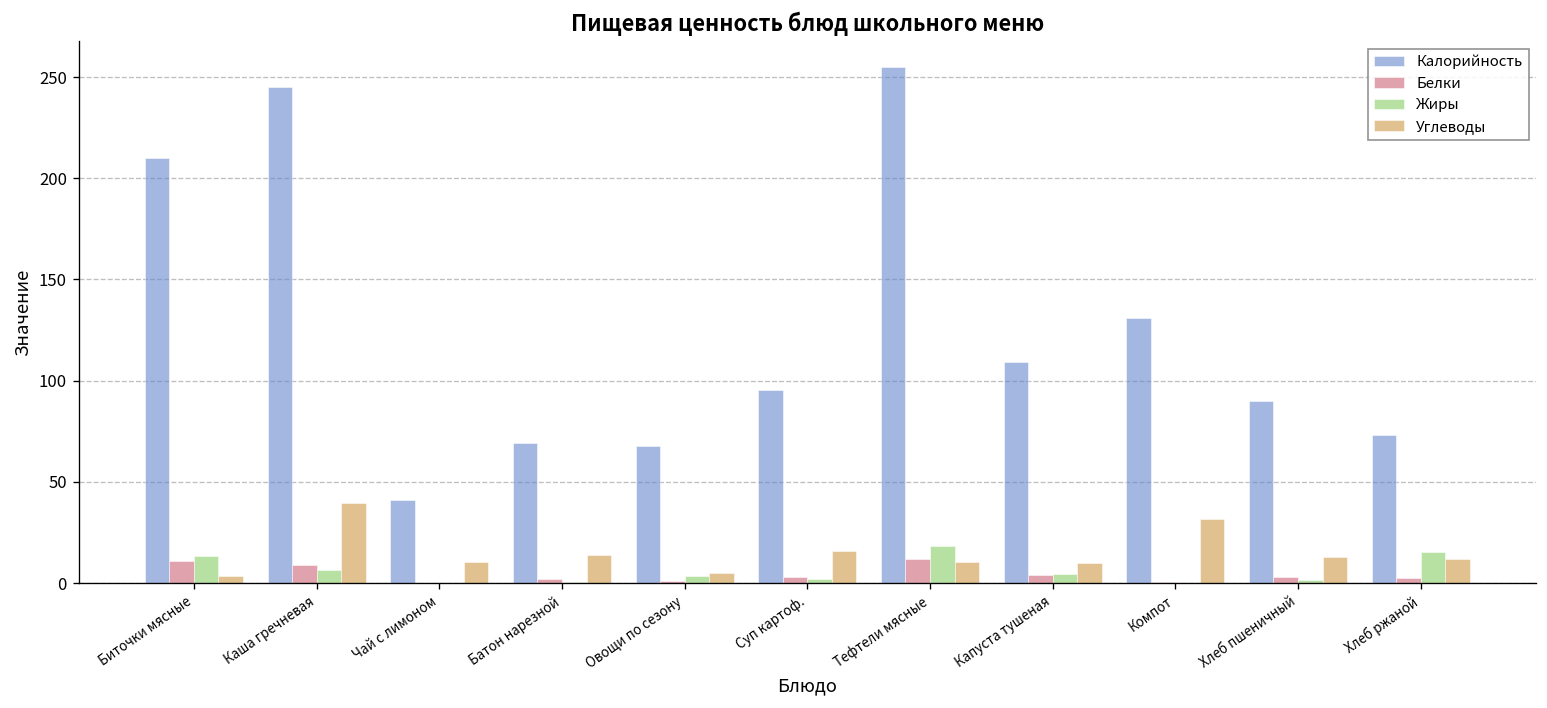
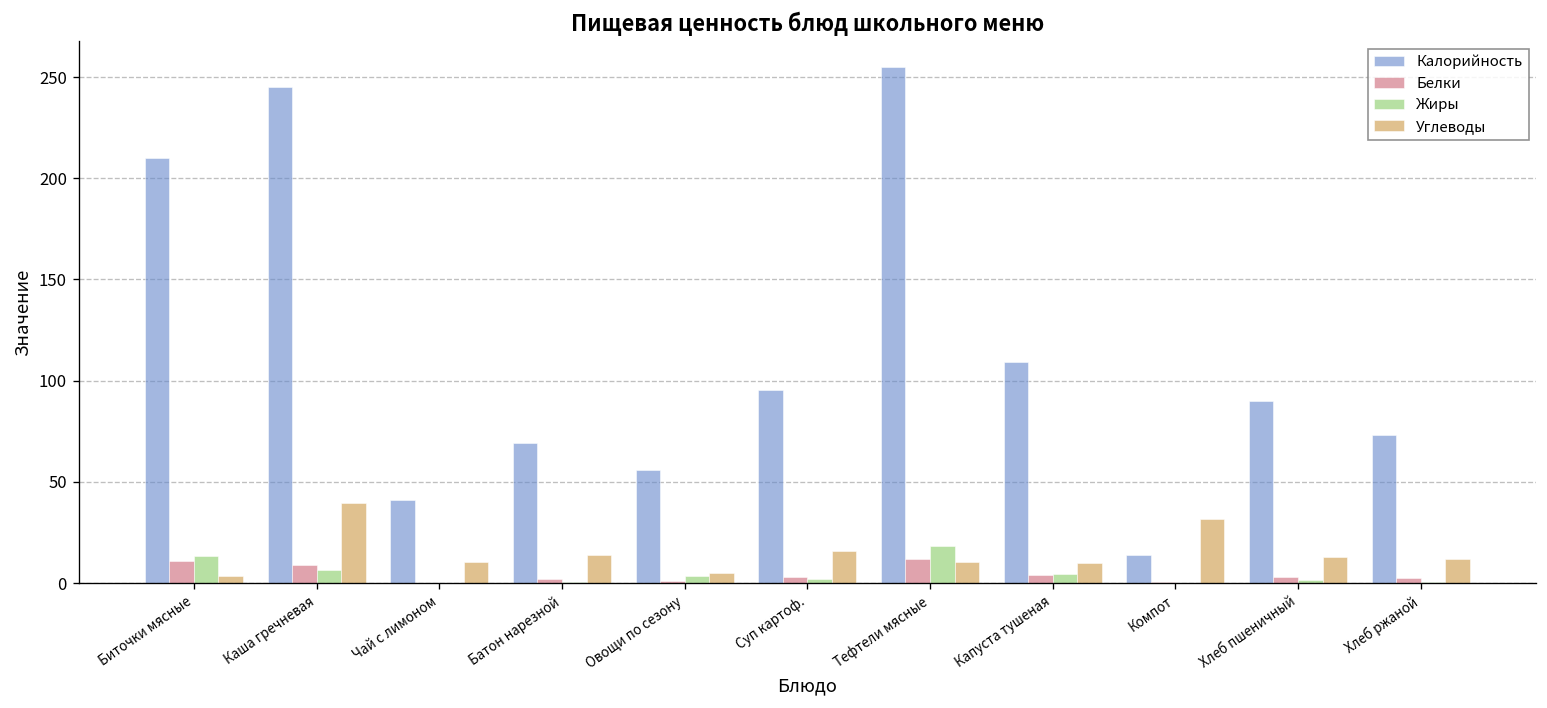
Калорийность, Овощи по сезону: 68 -> 56
Калорийность, Компот: 131 -> 14
Жиры, Хлеб ржаной: 16 -> 1
